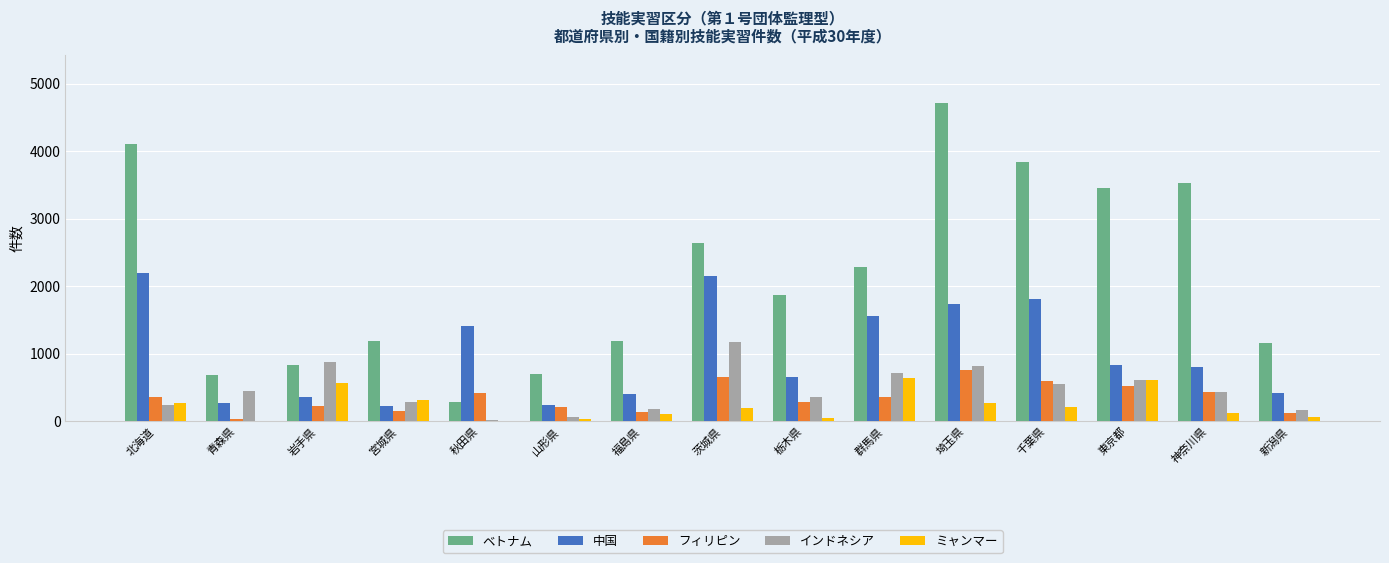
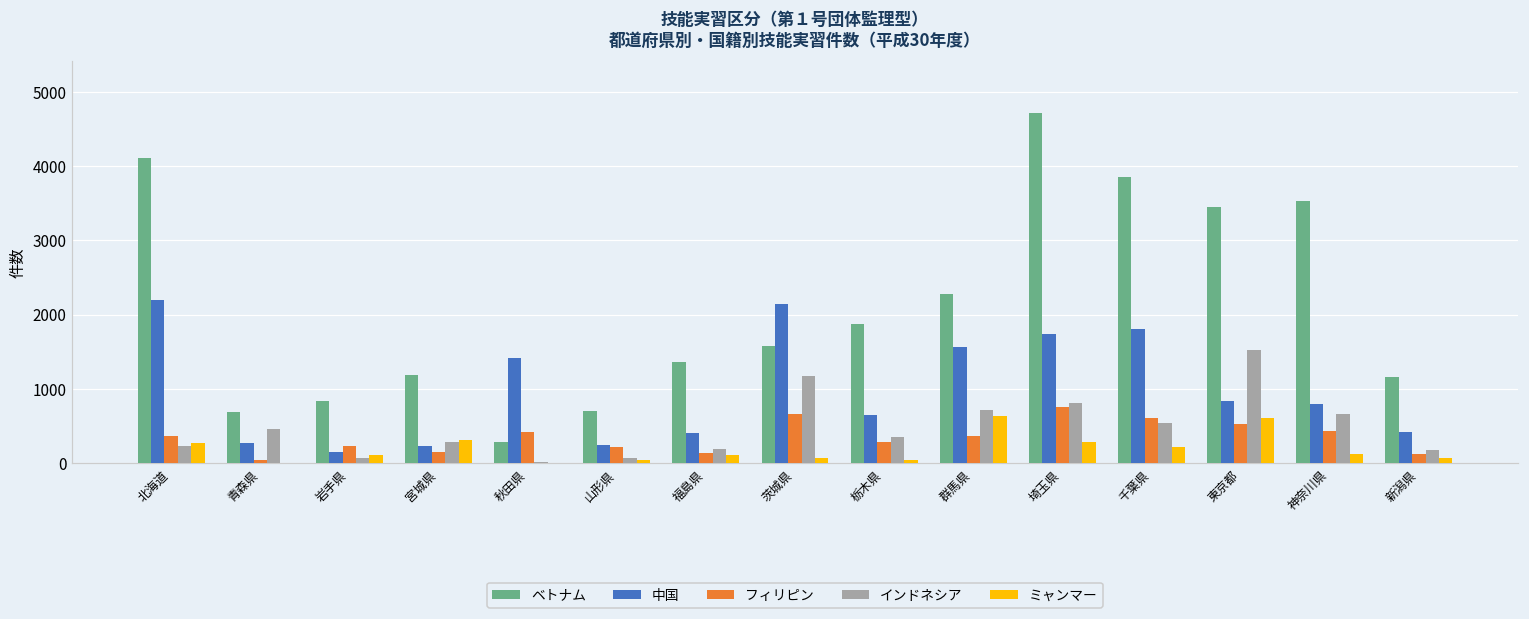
中国, 岩手県: 400 -> 100
インドネシア, 岩手県: 900 -> 100
ミャンマー, 岩手県: 600 -> 100
ベトナム, 福島県: 1200 -> 1400
ベトナム, 茨城県: 2600 -> 1600
ミャンマー, 茨城県: 200 -> 100
インドネシア, 東京都: 600 -> 1500
インドネシア, 神奈川県: 400 -> 700
